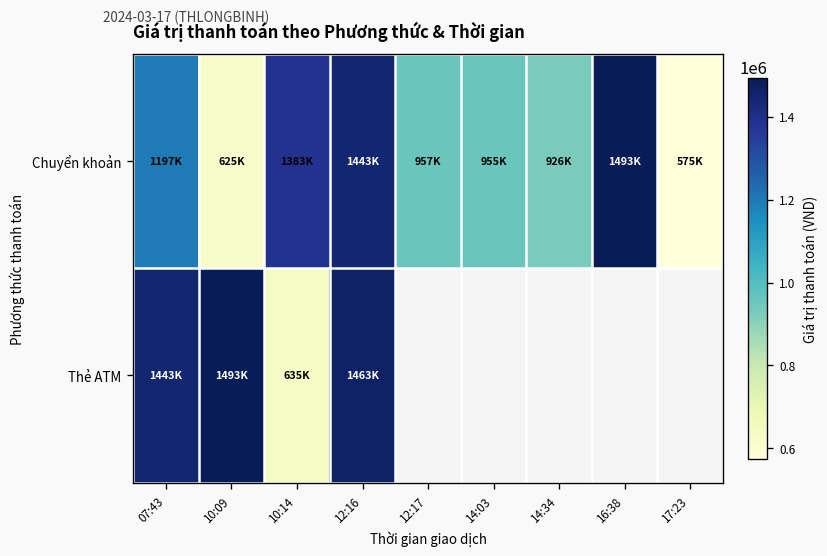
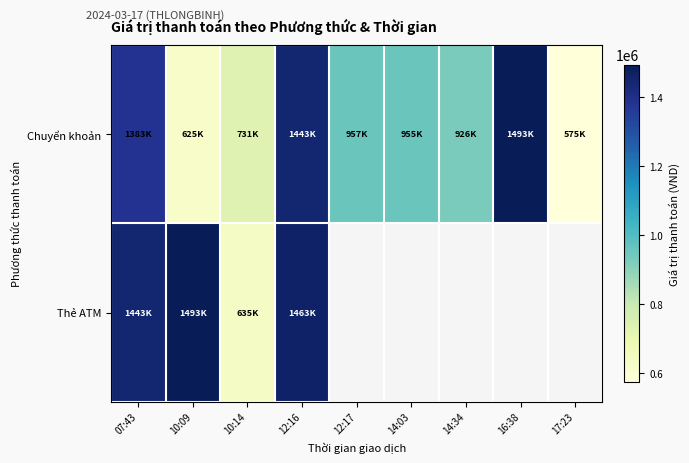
Chuyển khoản, 07:43: 1197K -> 1383K
Chuyển khoản, 10:14: 1383K -> 731K
